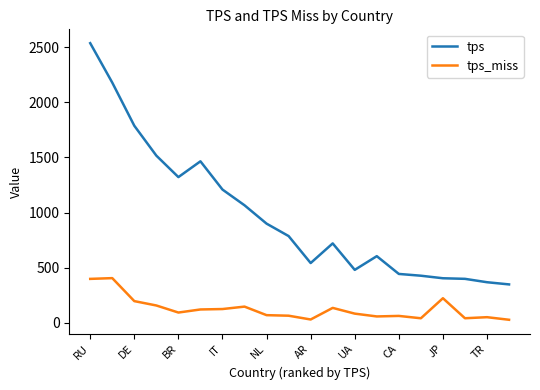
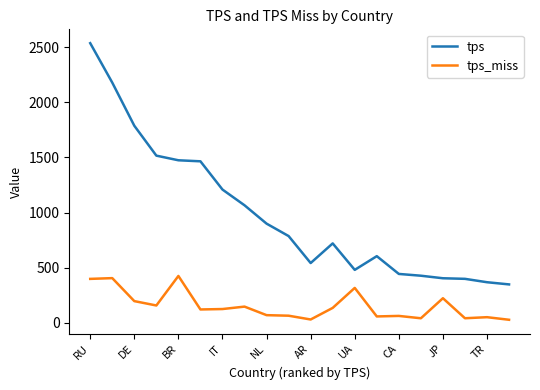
tps, BR: 1320 -> 1470
tps_miss, BR: 90 -> 430
tps_miss, UA: 80 -> 320
